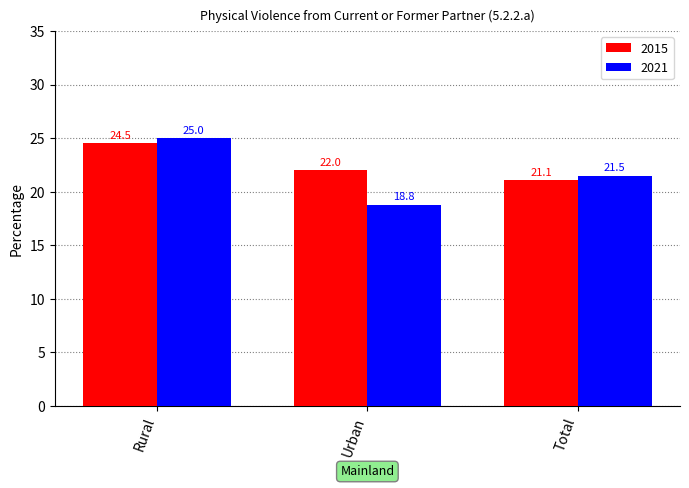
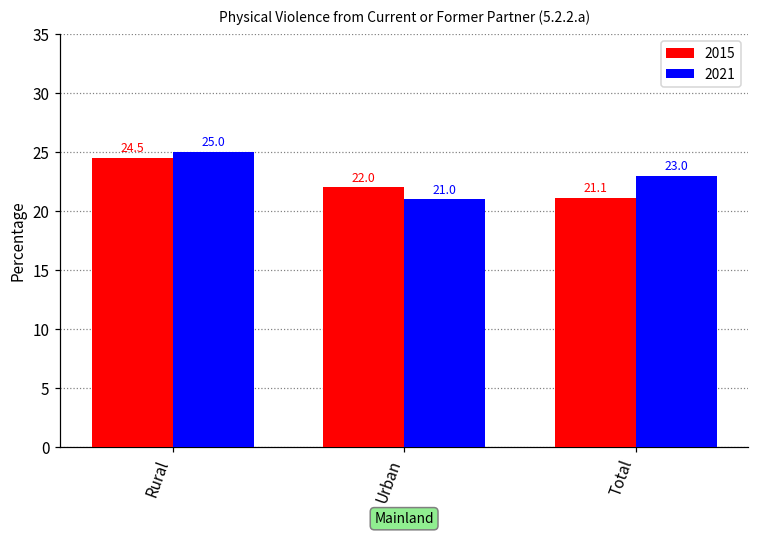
2021, Urban: 18.8 -> 21.0
2021, Total: 21.5 -> 23.0
